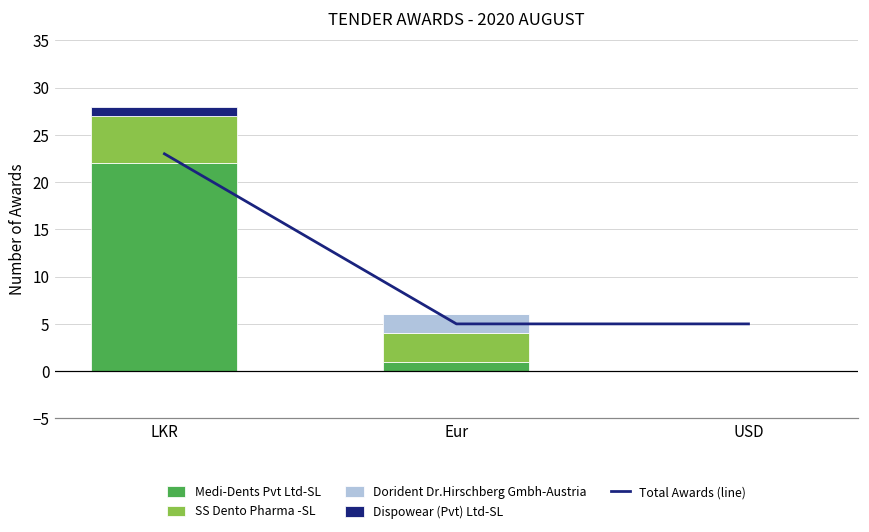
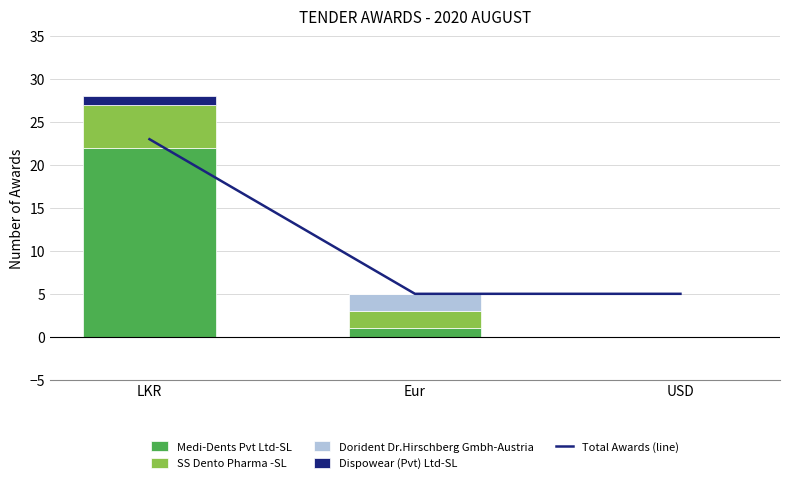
SS Dento Pharma -SL, Eur: 3 -> 2
